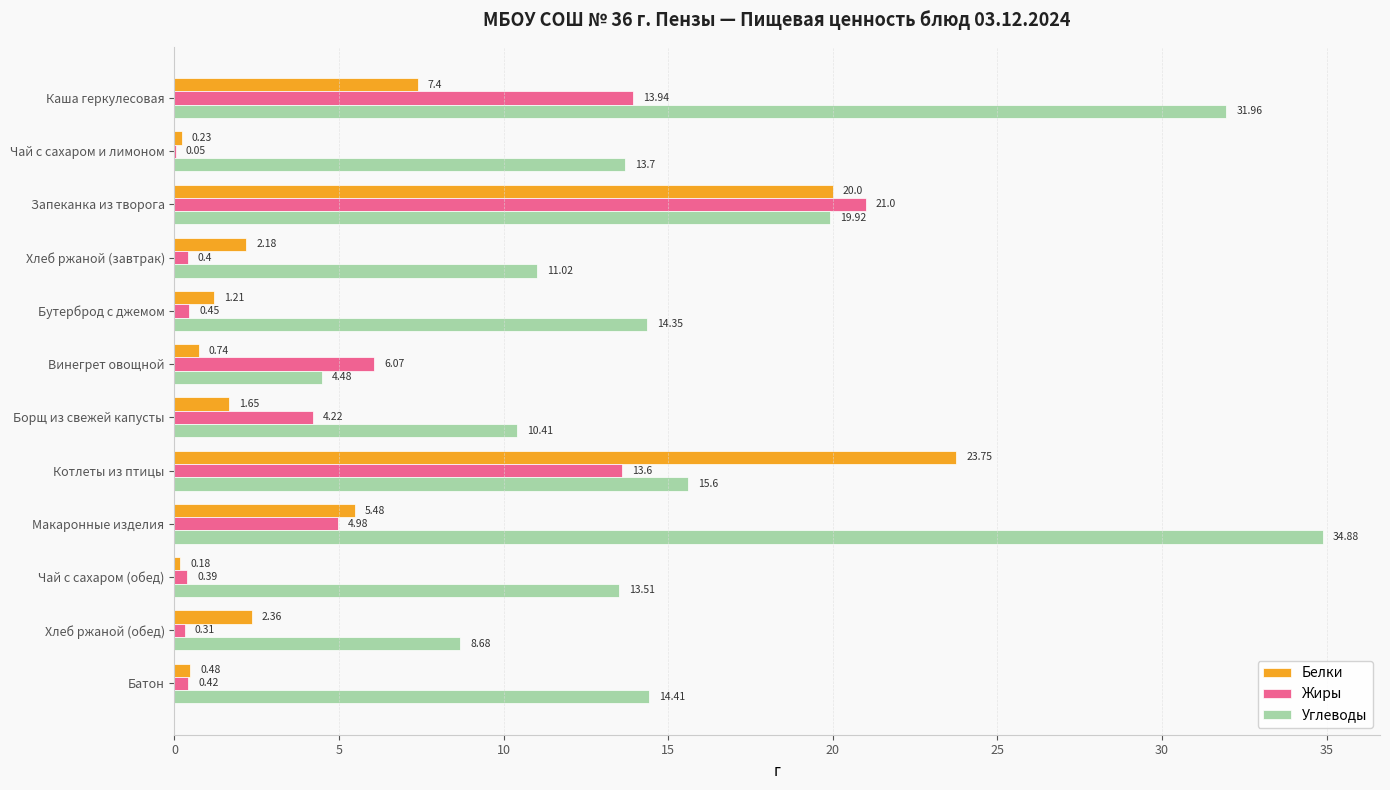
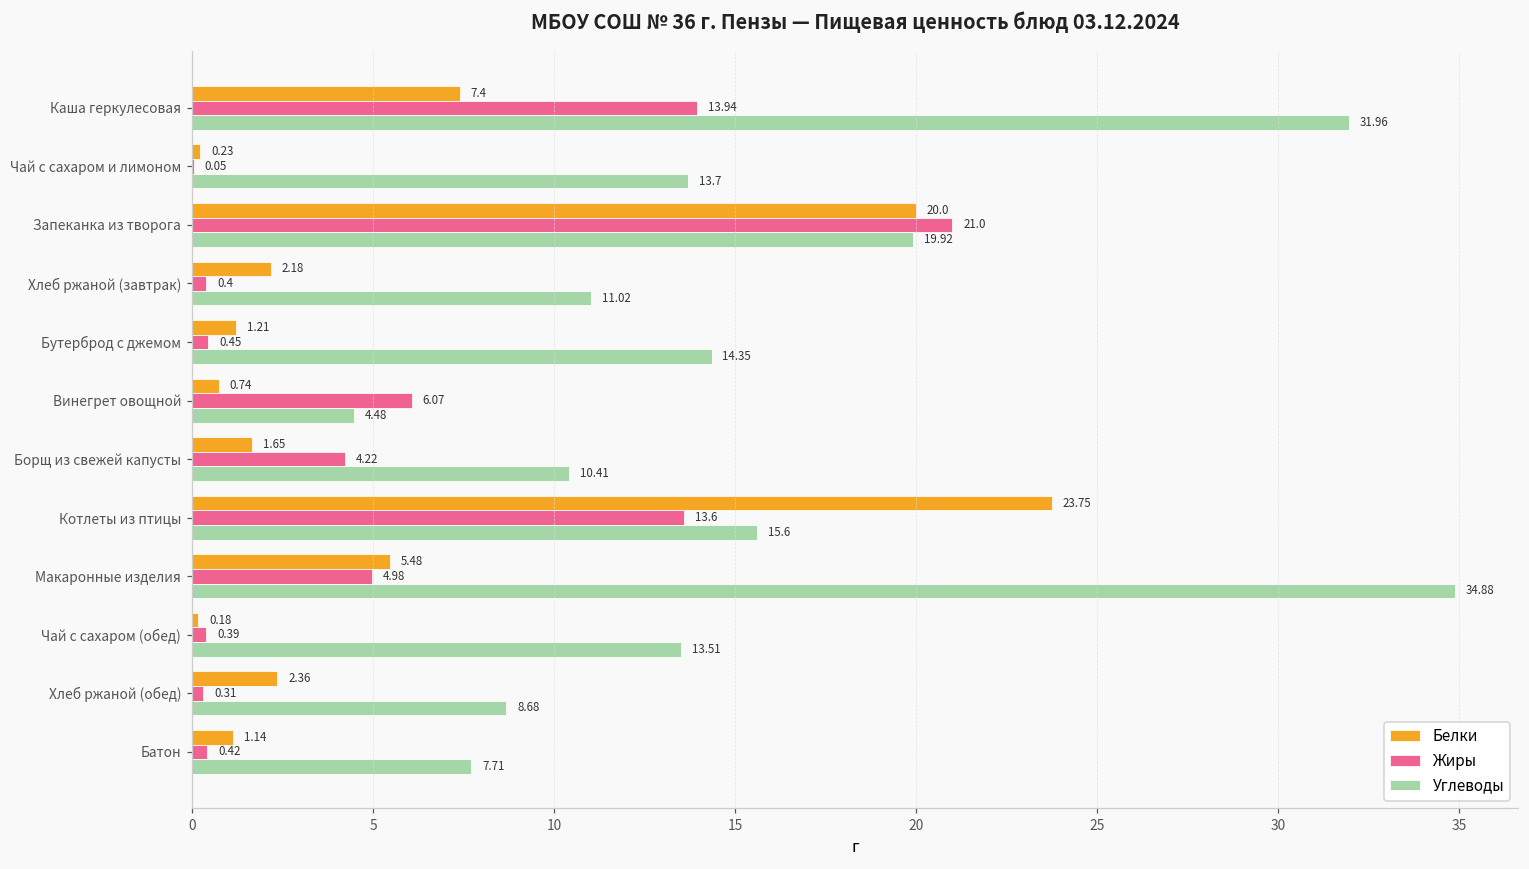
Белки, Батон: 0.48 -> 1.14
Углеводы, Батон: 14.41 -> 7.71
